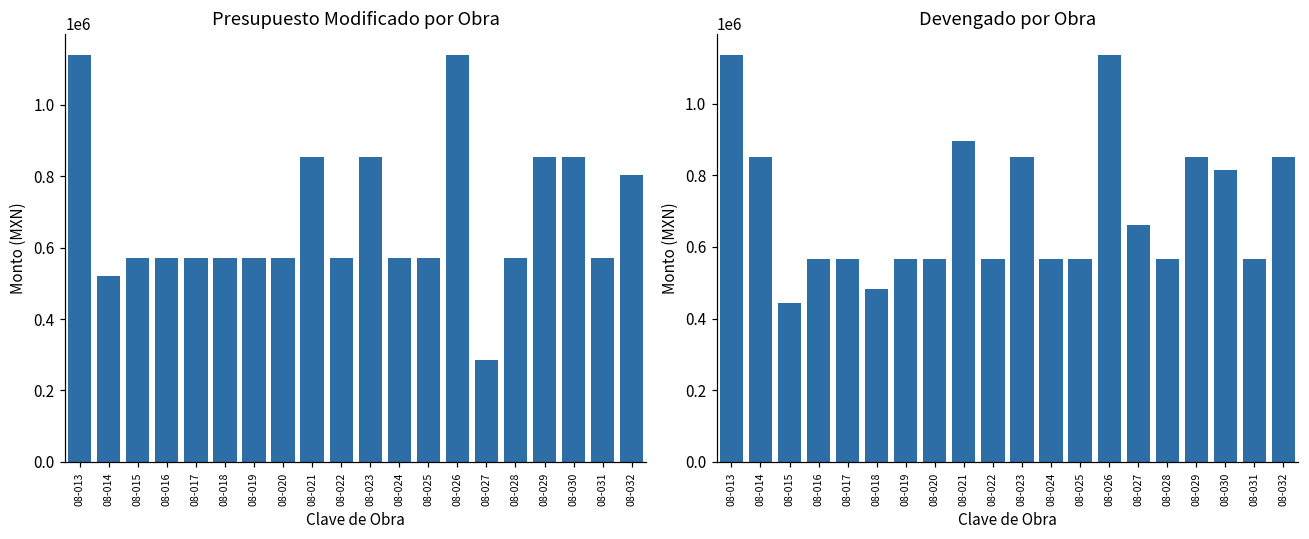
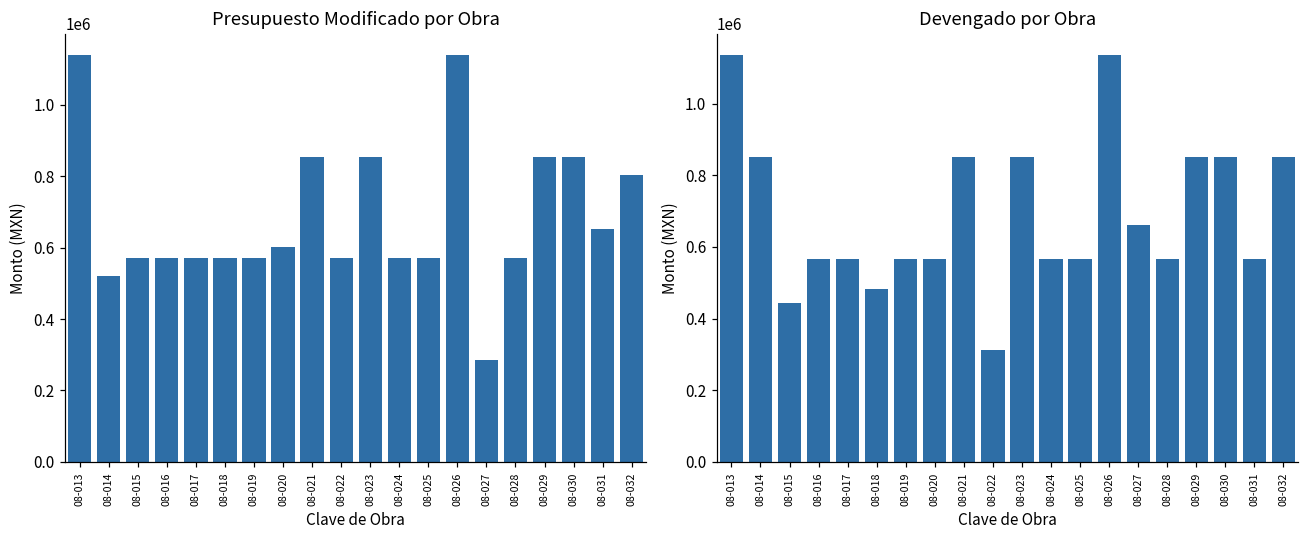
Presupuesto Modificado por Obra, 08-020: 570000 -> 600000
Presupuesto Modificado por Obra, 08-031: 570000 -> 650000
Devengado por Obra, 08-021: 900000 -> 850000
Devengado por Obra, 08-022: 570000 -> 310000
Devengado por Obra, 08-030: 820000 -> 850000
